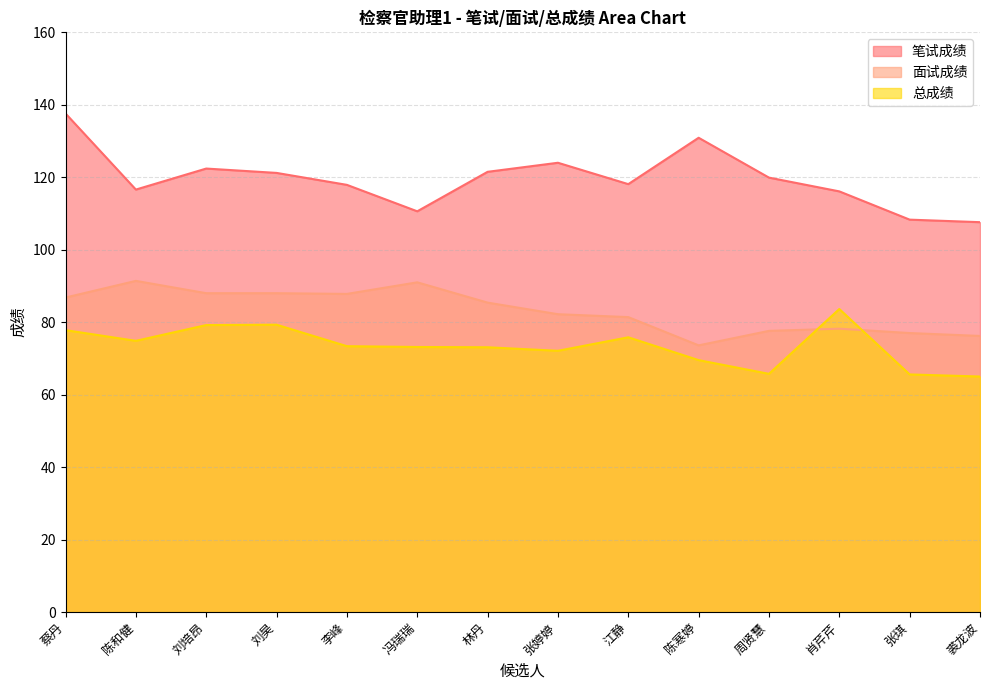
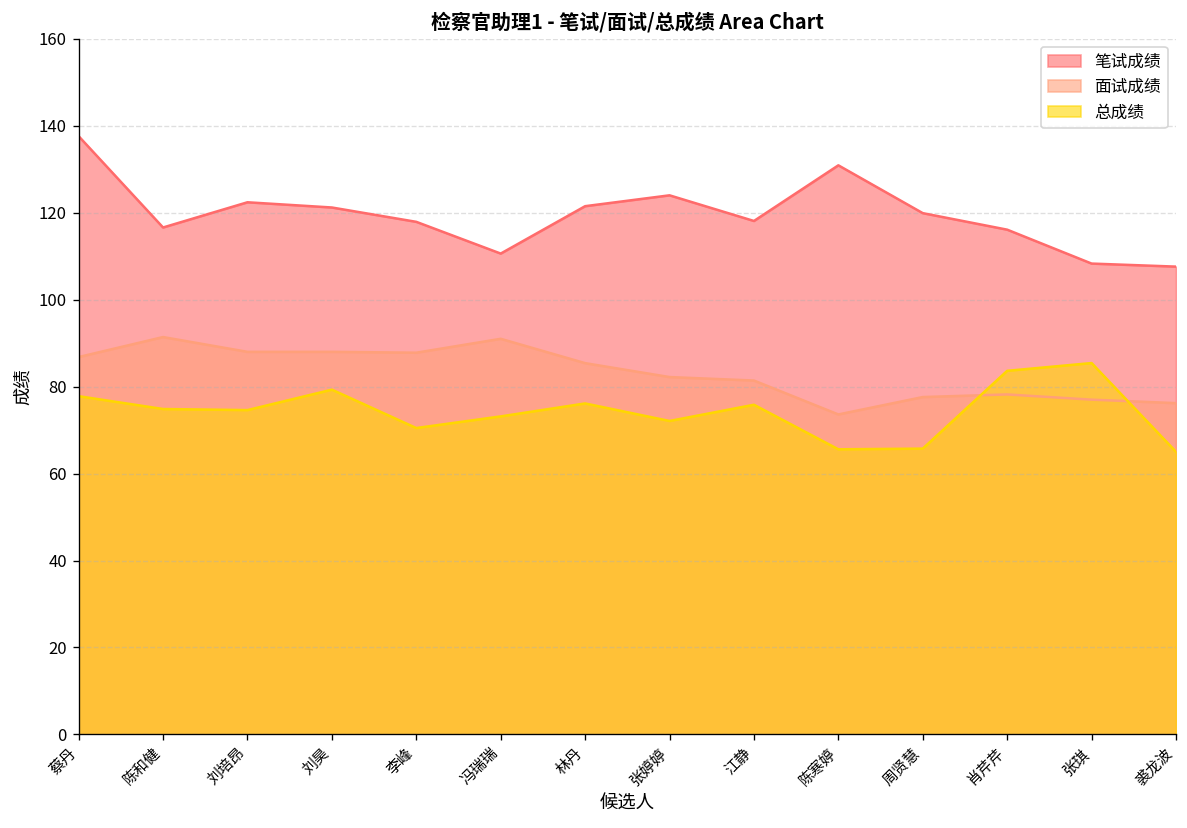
总成绩, 刘培昂: 79 -> 75
总成绩, 李峰: 73 -> 70
总成绩, 林丹: 73 -> 76
总成绩, 陈寒婷: 70 -> 66
总成绩, 张琪: 66 -> 85
